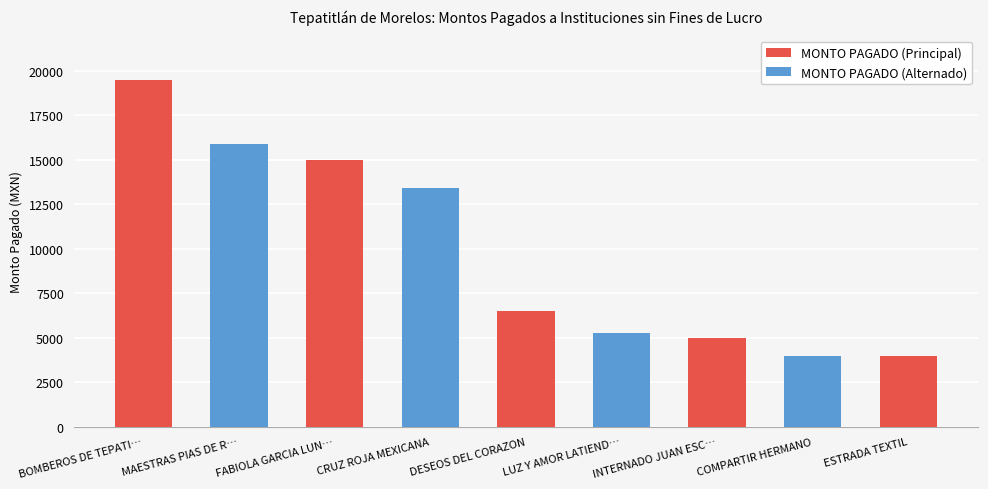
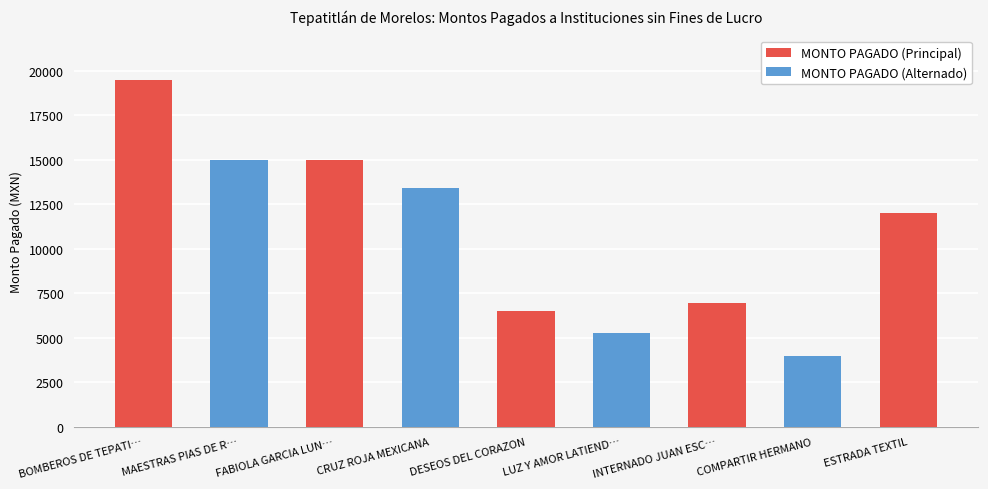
MAESTRAS PIAS DE R…: 15900 -> 15000
INTERNADO JUAN ESC…: 5000 -> 6900
ESTRADA TEXTIL: 4000 -> 12000
